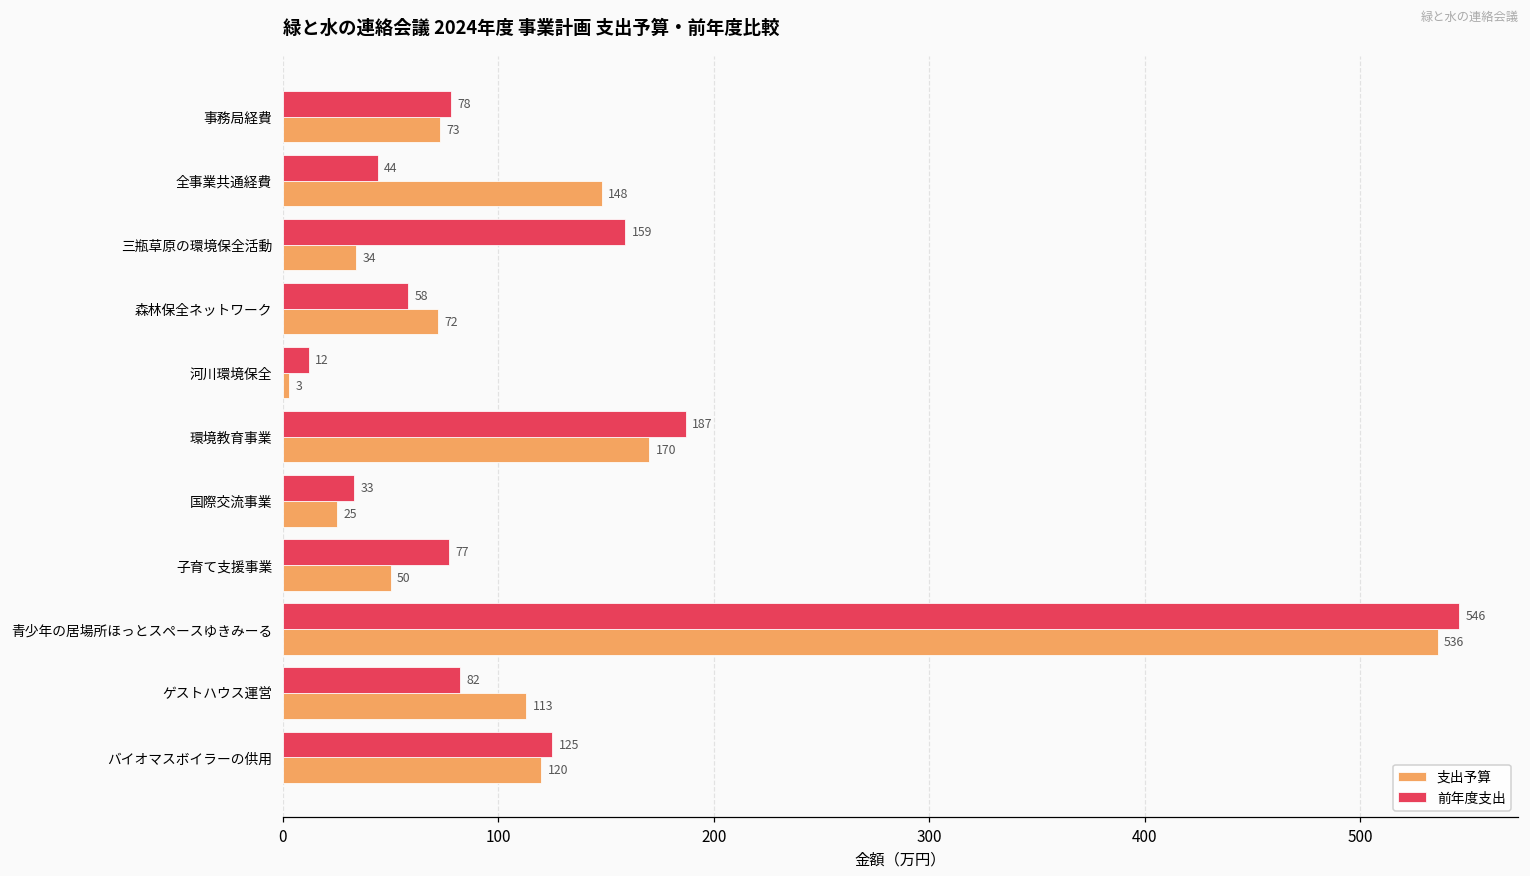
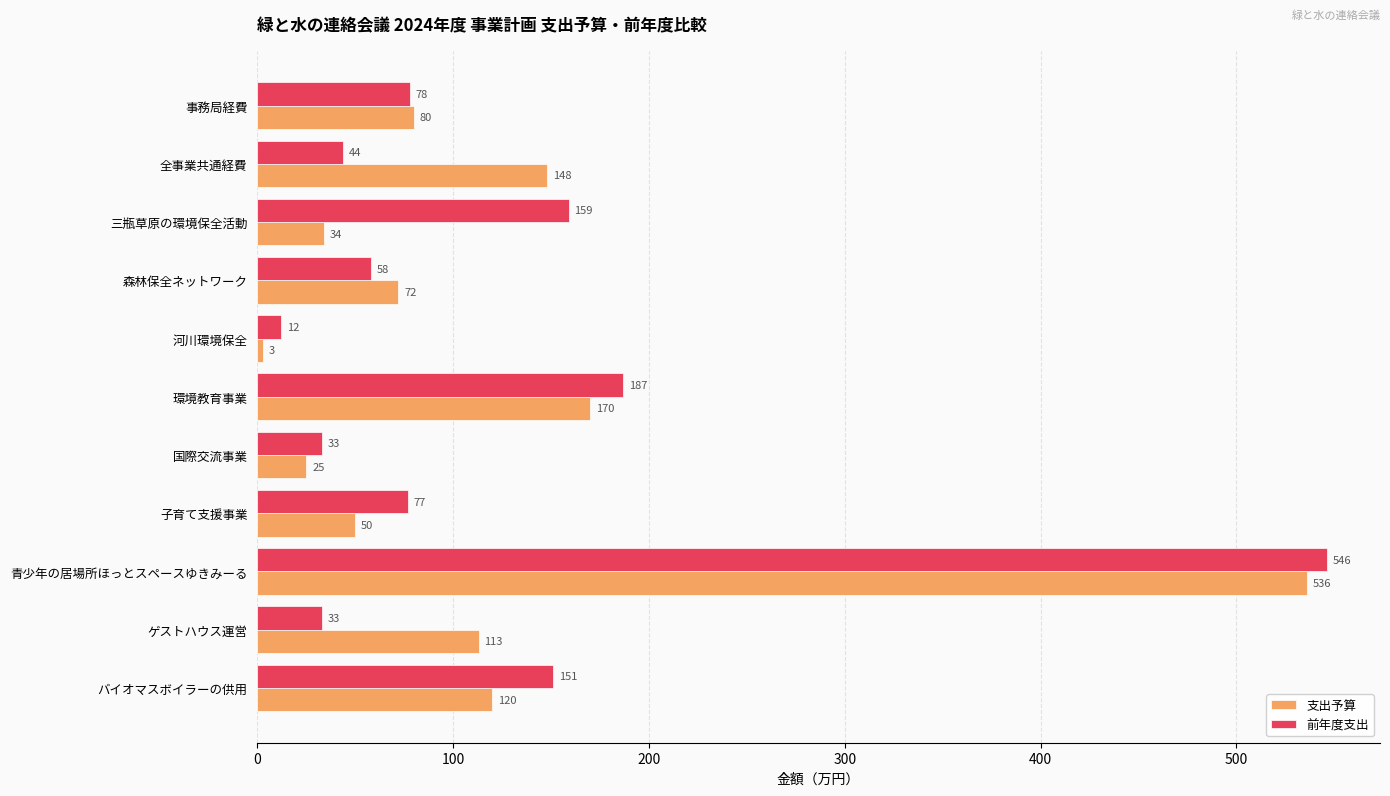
支出予算, 事務局経費: 73 -> 80
前年度支出, ゲストハウス運営: 82 -> 33
前年度支出, バイオマスボイラーの供用: 125 -> 151
